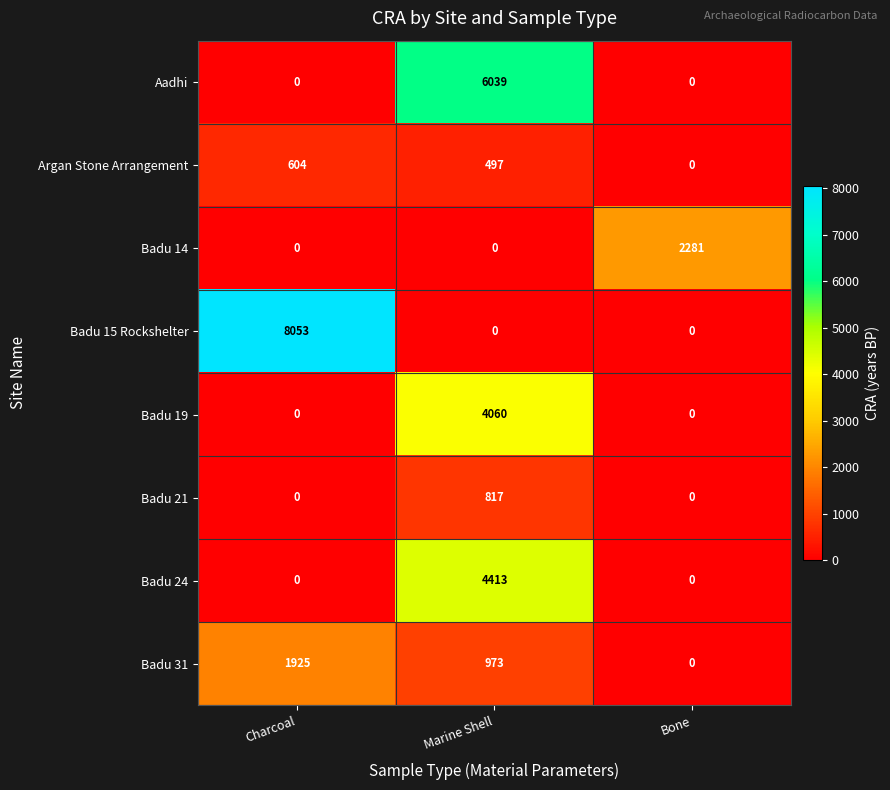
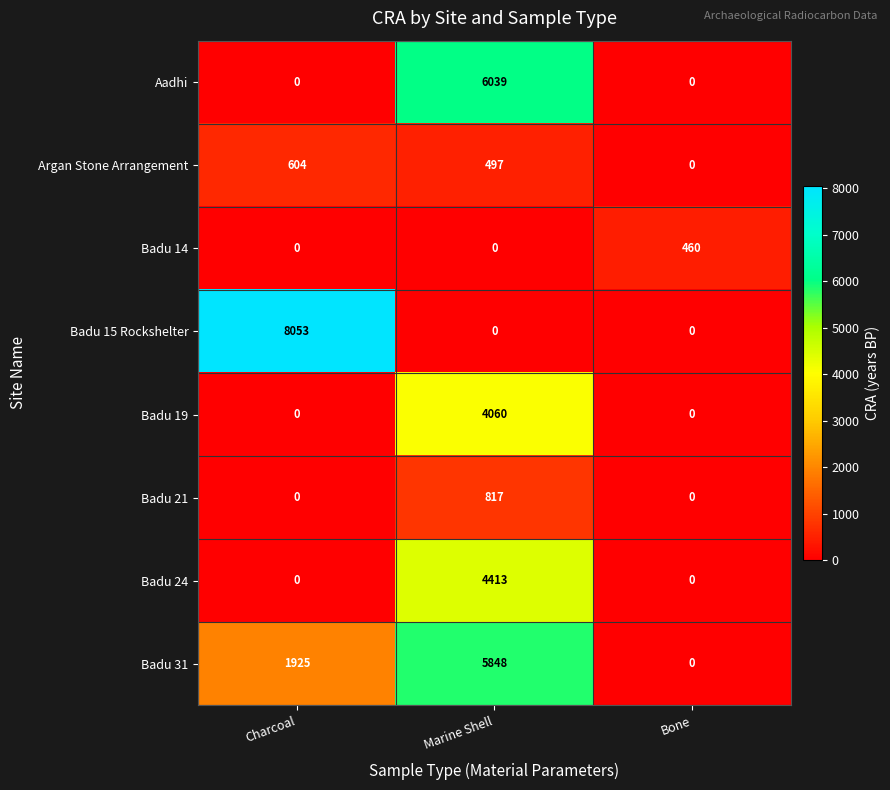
Badu 14, Bone: 2281 -> 460
Badu 31, Marine Shell: 973 -> 5848
